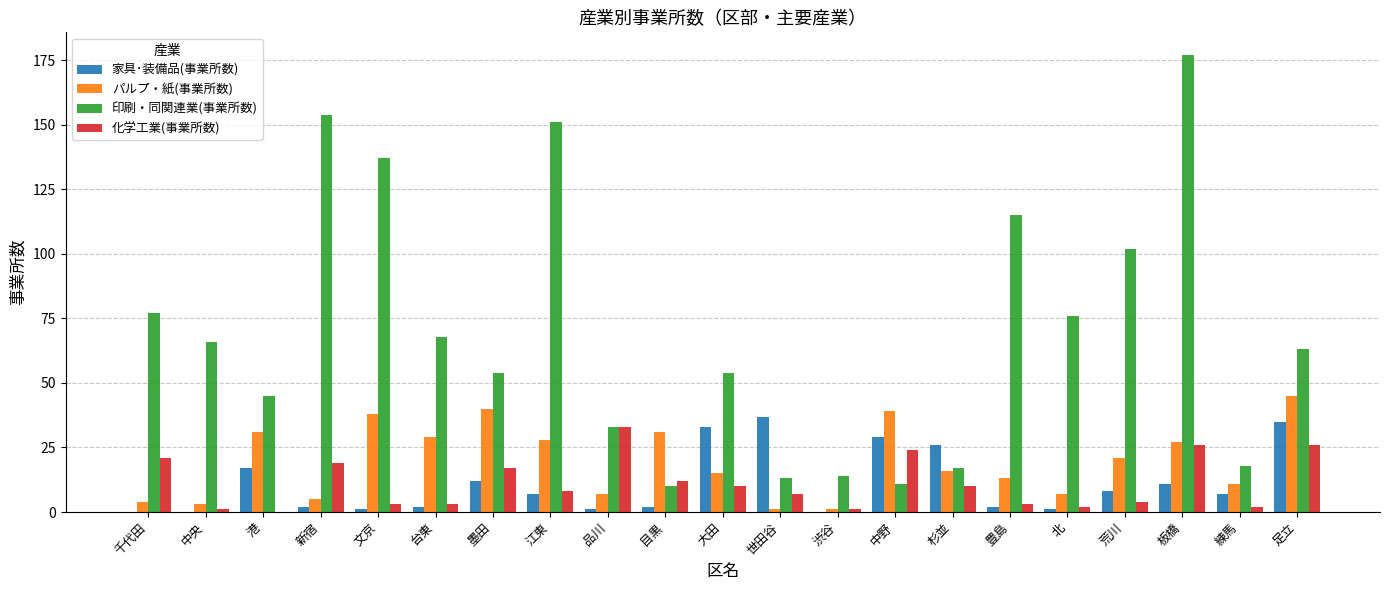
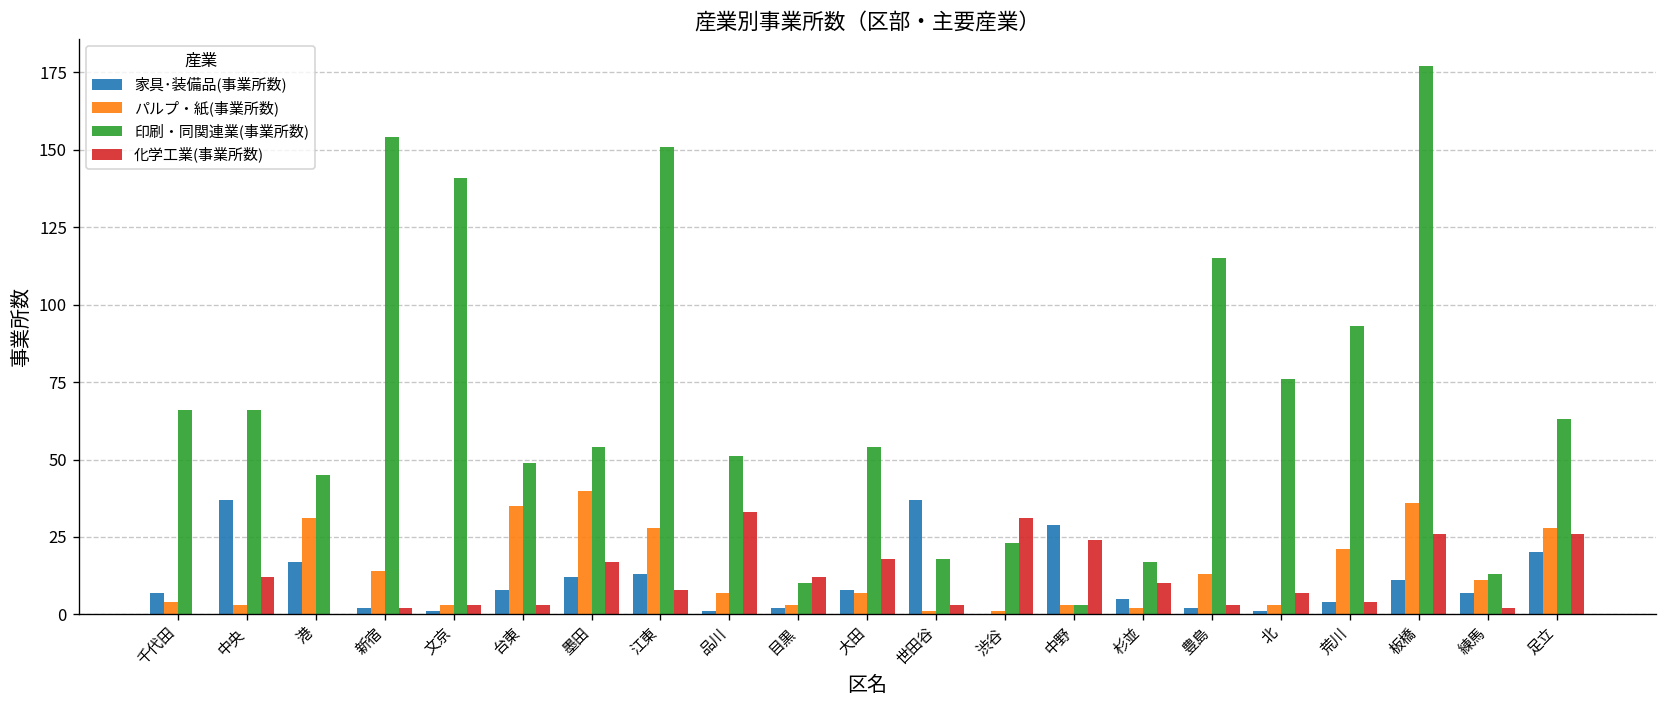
家具･装備品(事業所数), 千代田: 0 -> 7
印刷・同関連業(事業所数), 千代田: 77 -> 66
化学工業(事業所数), 千代田: 21 -> 0
家具･装備品(事業所数), 中央: 0 -> 37
化学工業(事業所数), 中央: 1 -> 12
パルプ・紙(事業所数), 新宿: 5 -> 14
化学工業(事業所数), 新宿: 19 -> 2
パルプ・紙(事業所数), 文京: 38 -> 3
印刷・同関連業(事業所数), 文京: 137 -> 141
家具･装備品(事業所数), 台東: 2 -> 8
パルプ・紙(事業所数), 台東: 29 -> 35
印刷・同関連業(事業所数), 台東: 68 -> 49
家具･装備品(事業所数), 江東: 7 -> 13
印刷・同関連業(事業所数), 品川: 33 -> 51
パルプ・紙(事業所数), 目黒: 31 -> 3
家具･装備品(事業所数), 大田: 33 -> 8
パルプ・紙(事業所数), 大田: 15 -> 7
化学工業(事業所数), 大田: 10 -> 18
印刷・同関連業(事業所数), 世田谷: 13 -> 18
化学工業(事業所数), 世田谷: 7 -> 3
印刷・同関連業(事業所数), 渋谷: 14 -> 23
化学工業(事業所数), 渋谷: 1 -> 31
パルプ・紙(事業所数), 中野: 39 -> 3
印刷・同関連業(事業所数), 中野: 11 -> 3
家具･装備品(事業所数), 杉並: 26 -> 5
パルプ・紙(事業所数), 杉並: 16 -> 2
パルプ・紙(事業所数), 北: 7 -> 3
化学工業(事業所数), 北: 2 -> 7
家具･装備品(事業所数), 荒川: 8 -> 4
印刷・同関連業(事業所数), 荒川: 102 -> 93
パルプ・紙(事業所数), 板橋: 27 -> 36
印刷・同関連業(事業所数), 練馬: 18 -> 13
家具･装備品(事業所数), 足立: 35 -> 20
パルプ・紙(事業所数), 足立: 45 -> 28
